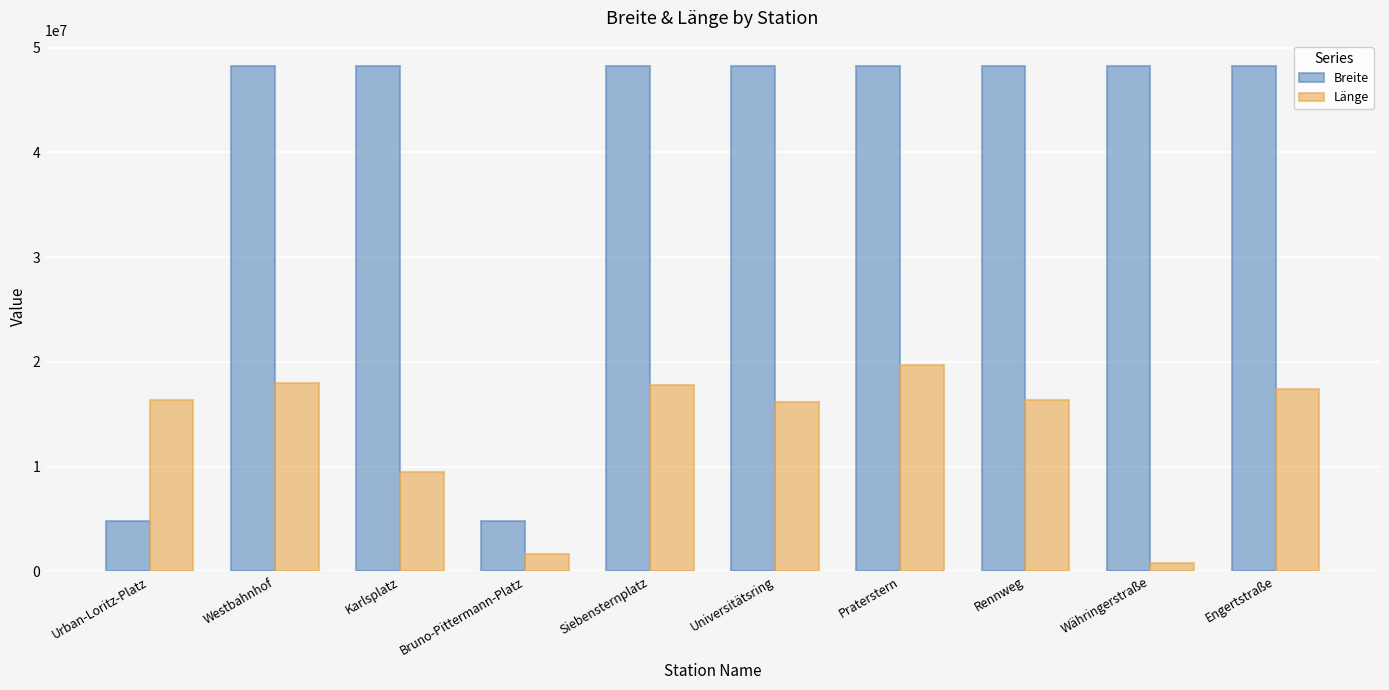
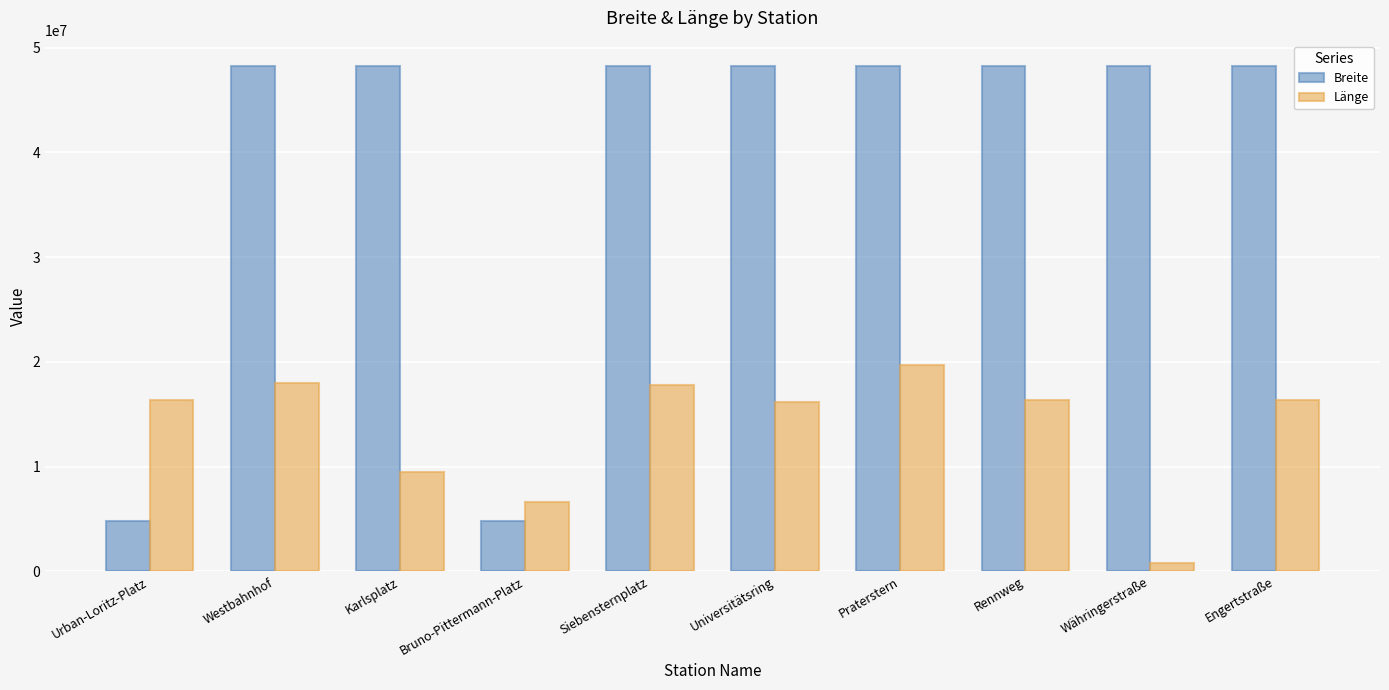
Länge, Bruno-Pittermann-Platz: 1600000 -> 6600000
Länge, Engertstraße: 17400000 -> 16400000
